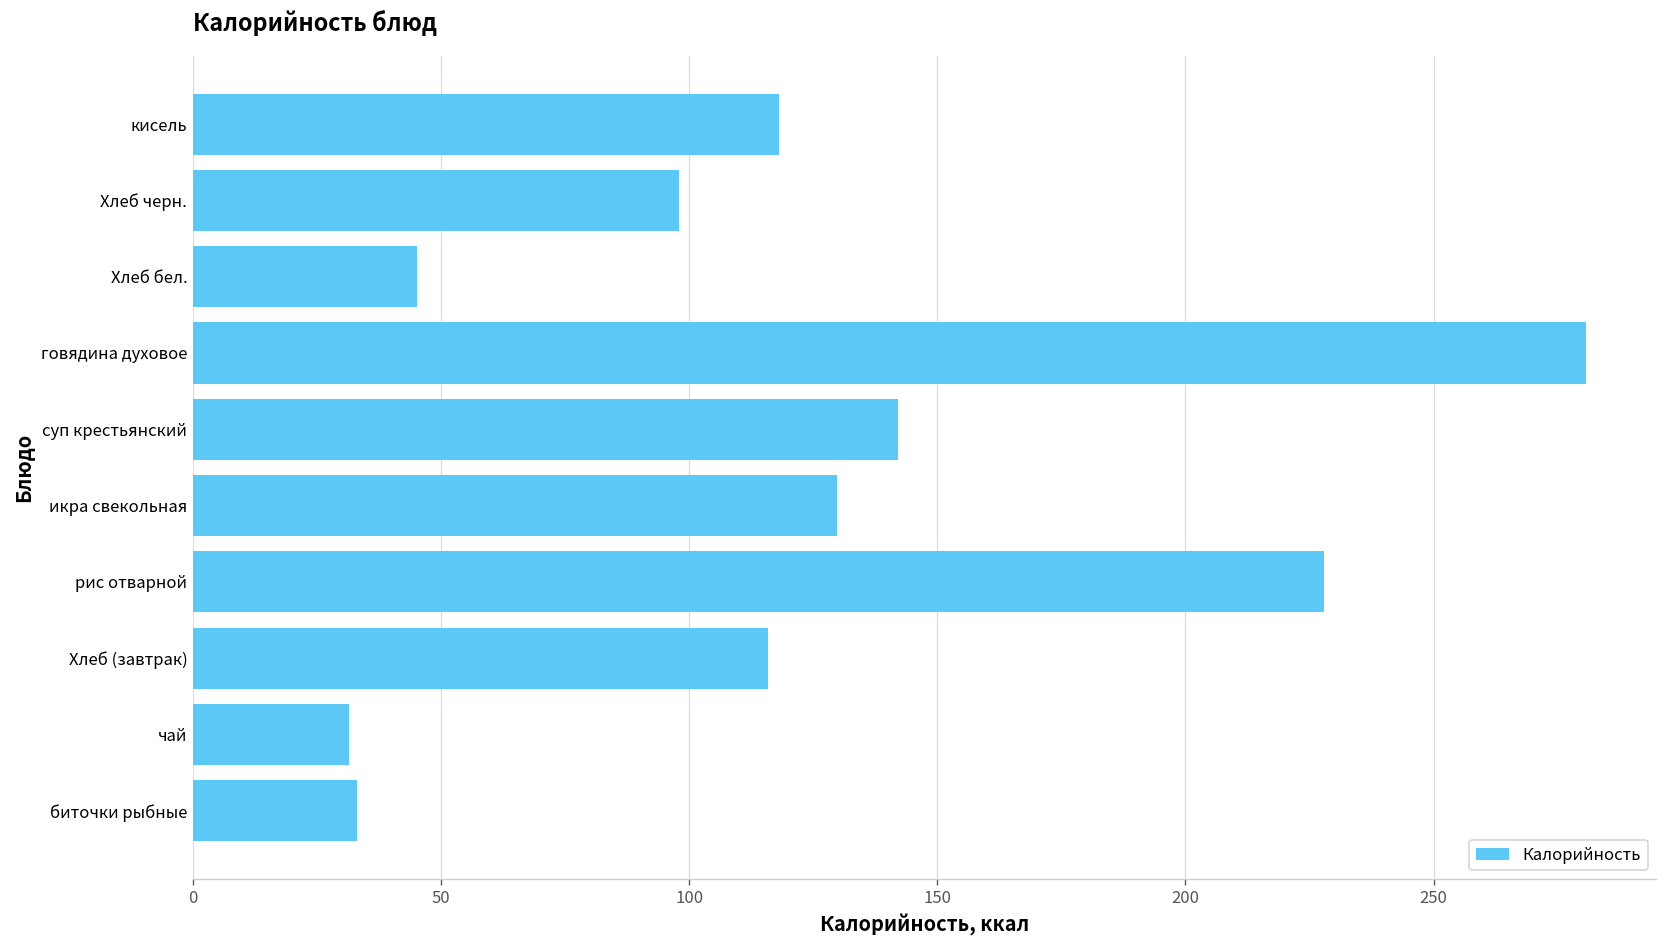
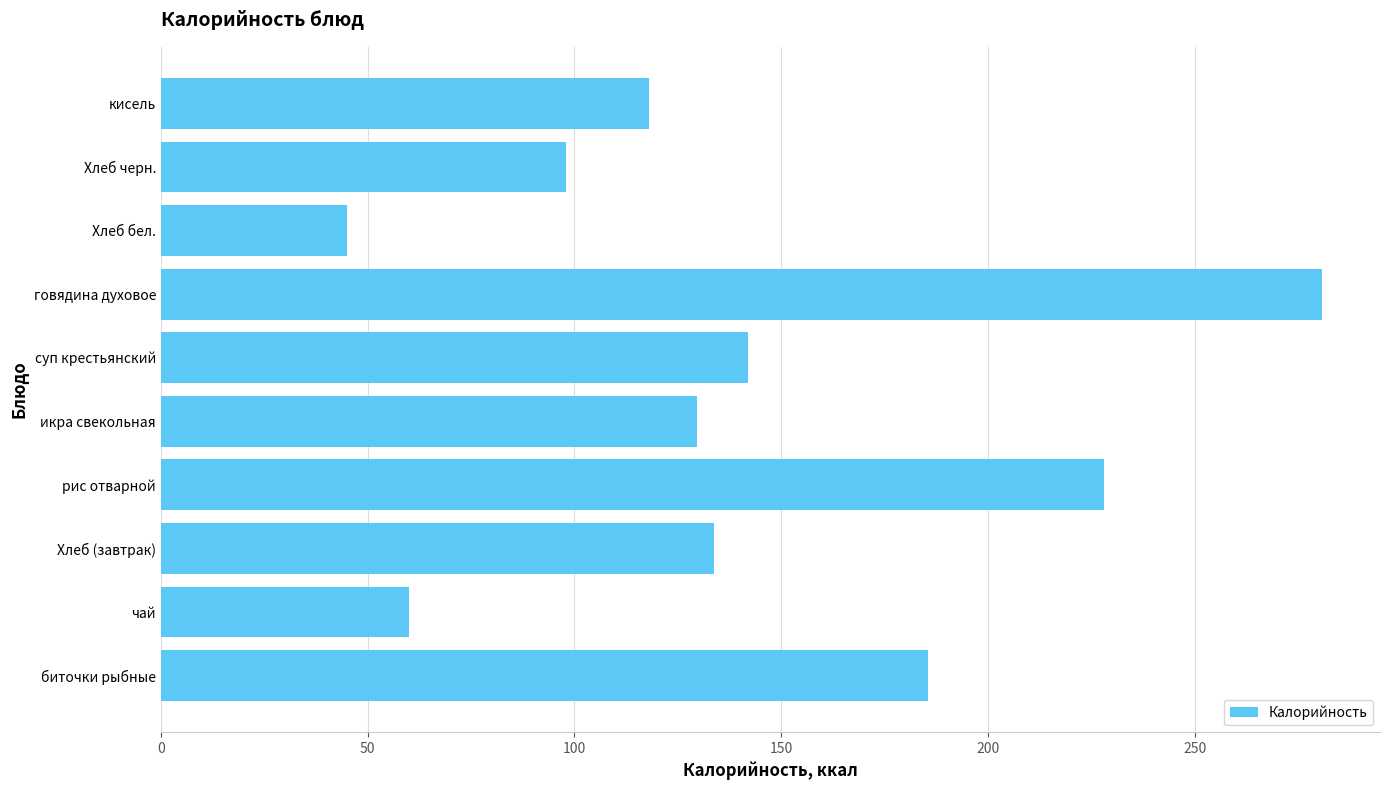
Хлеб (завтрак): 116 -> 134
чай: 31 -> 60
биточки рыбные: 33 -> 186
